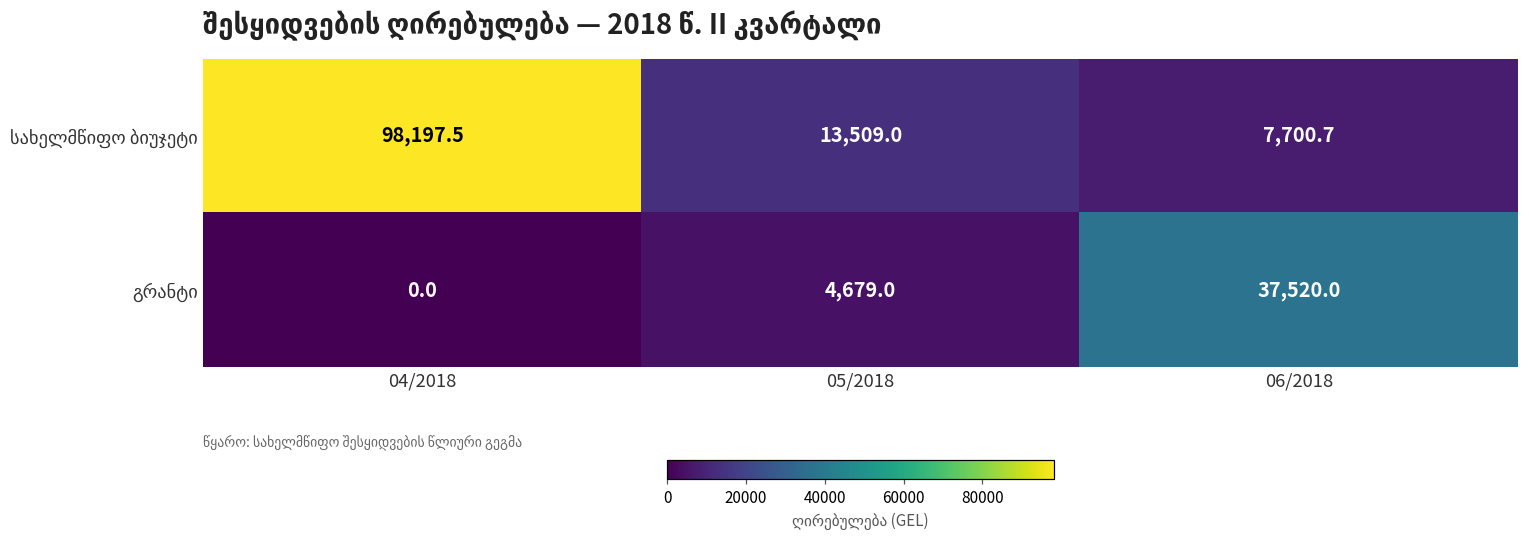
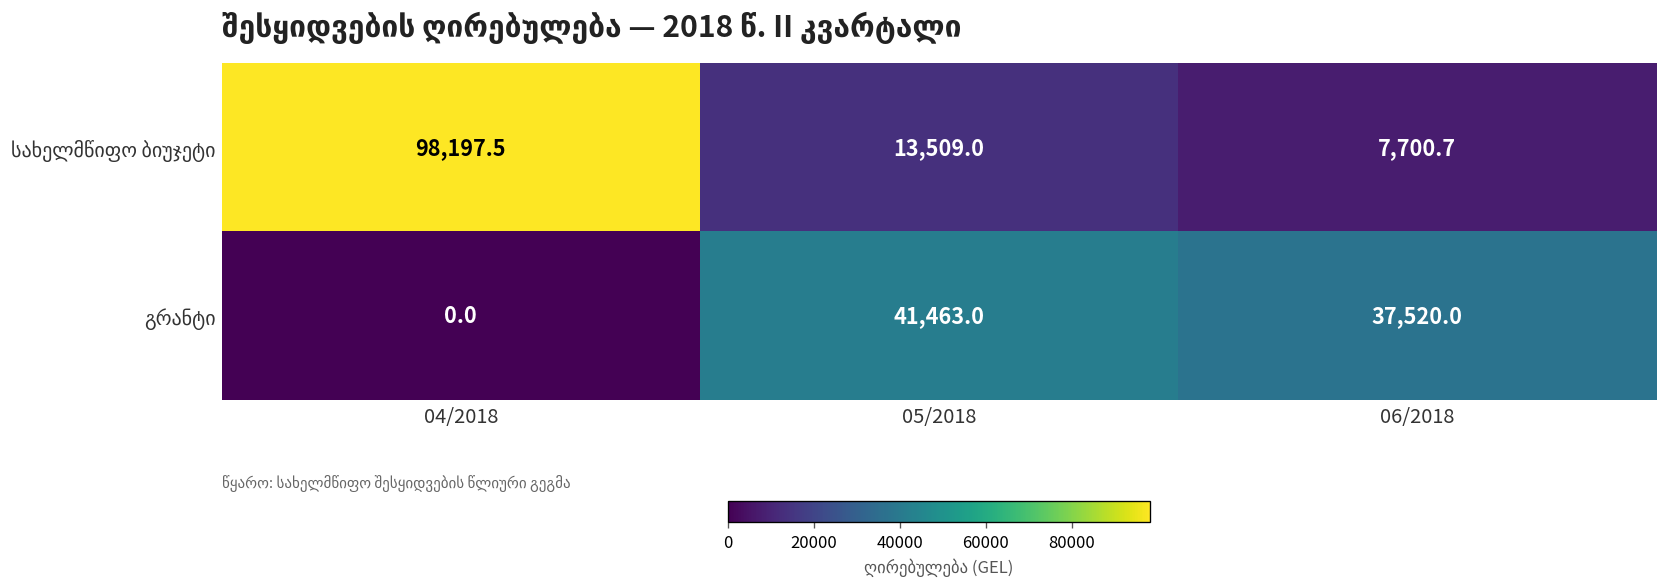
გრანტი, 05/2018: 4,679.0 -> 41,463.0
